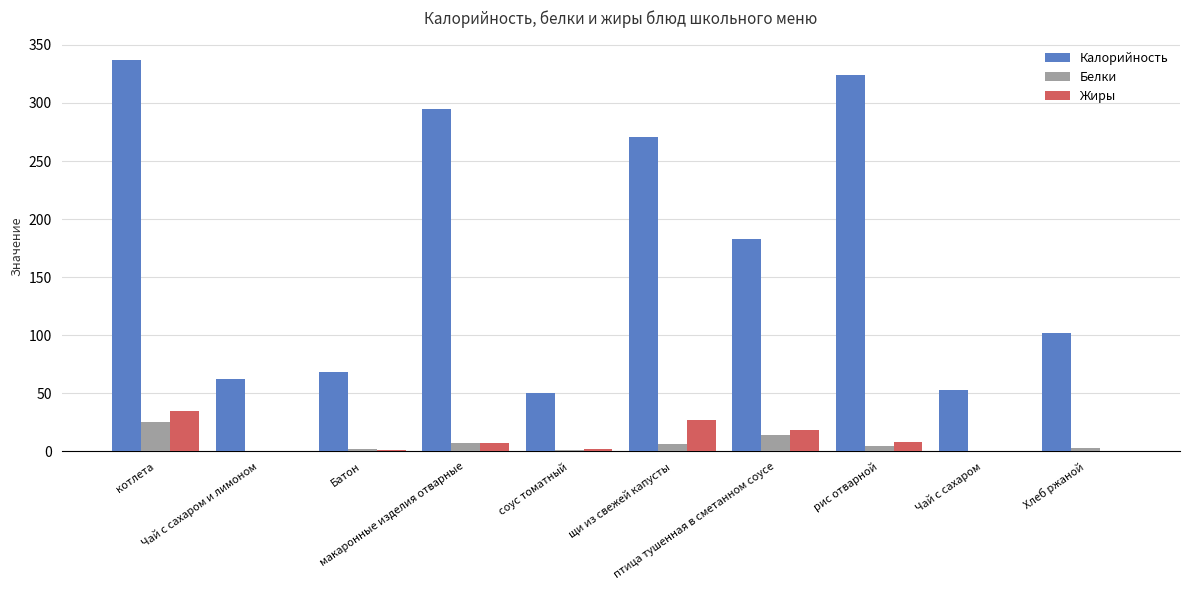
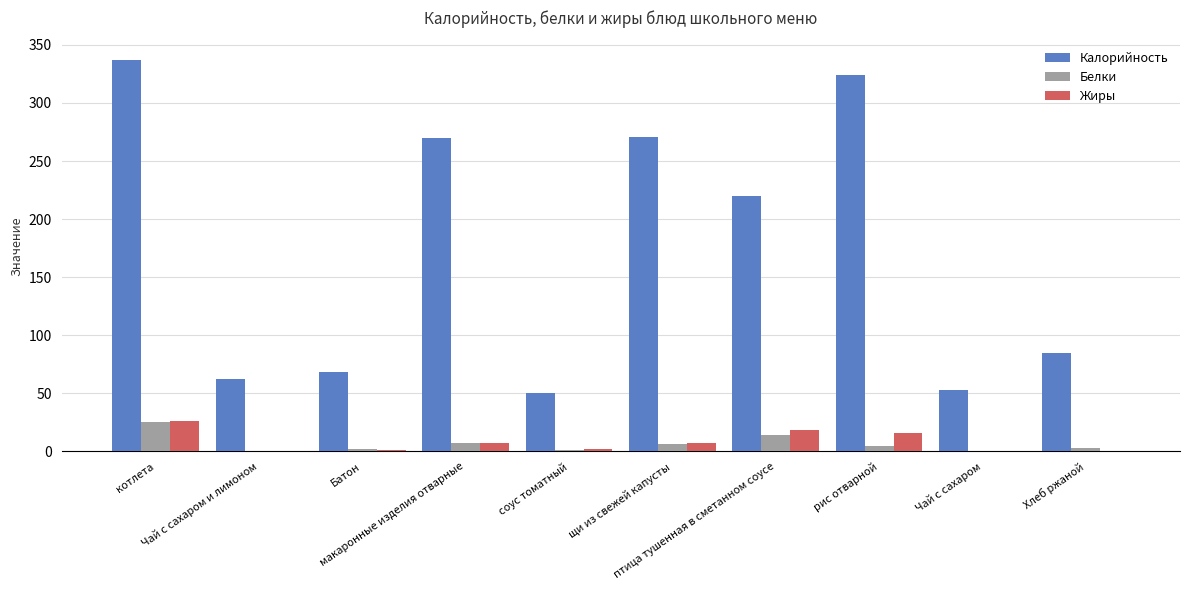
Жиры, котлета: 35 -> 26
Калорийность, макаронные изделия отварные: 295 -> 270
Жиры, щи из свежей капусты: 27 -> 7
Калорийность, птица тушенная в сметанном соусе: 183 -> 220
Жиры, рис отварной: 8 -> 16
Калорийность, Хлеб ржаной: 102 -> 85
